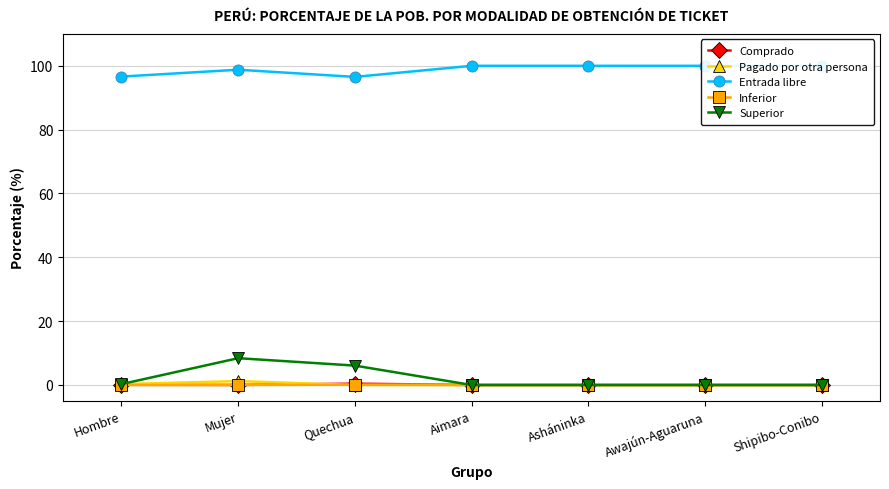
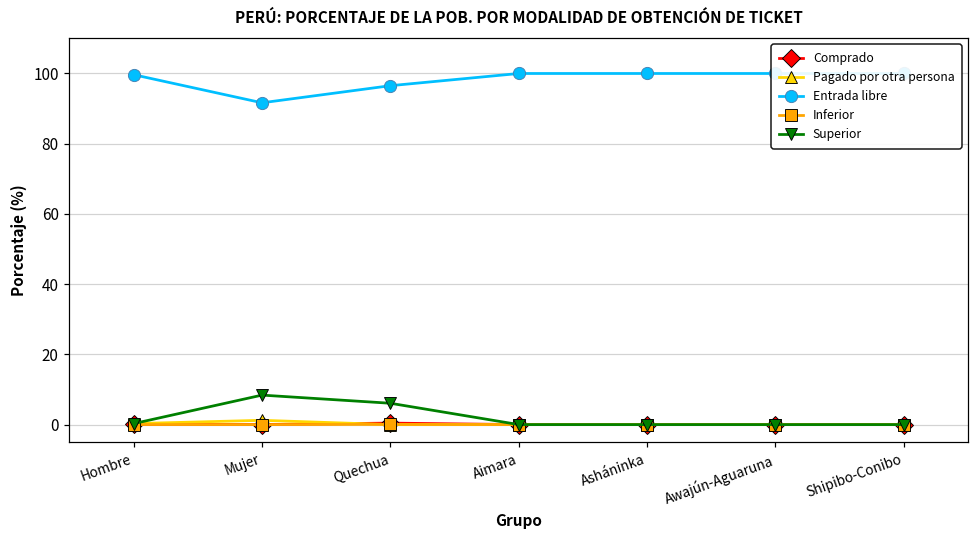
Entrada libre, Hombre: 97 -> 100
Entrada libre, Mujer: 99 -> 92
